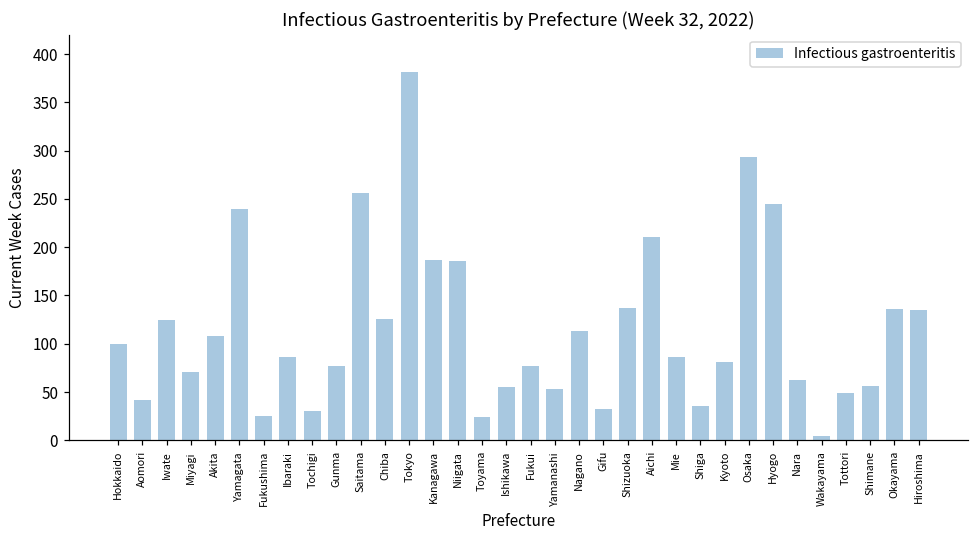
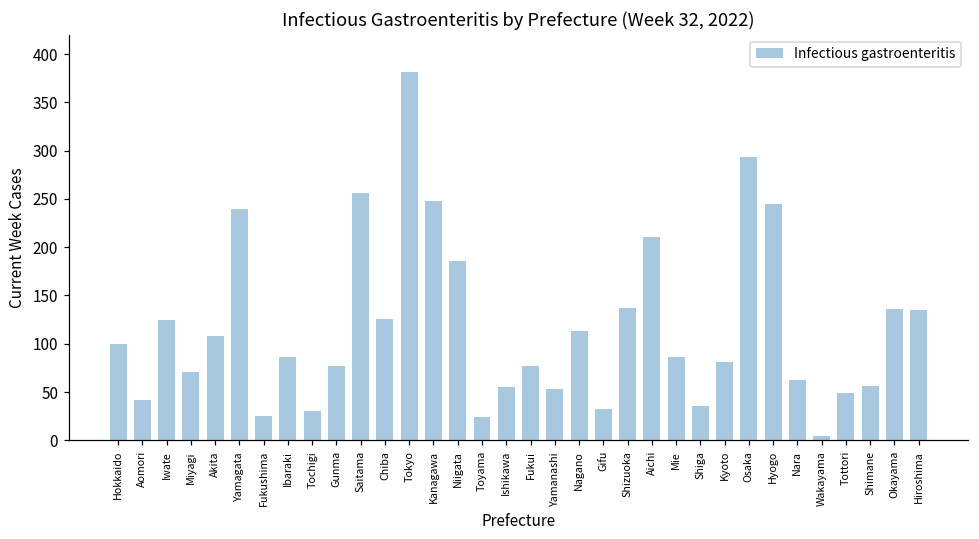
Kanagawa: 190 -> 250
